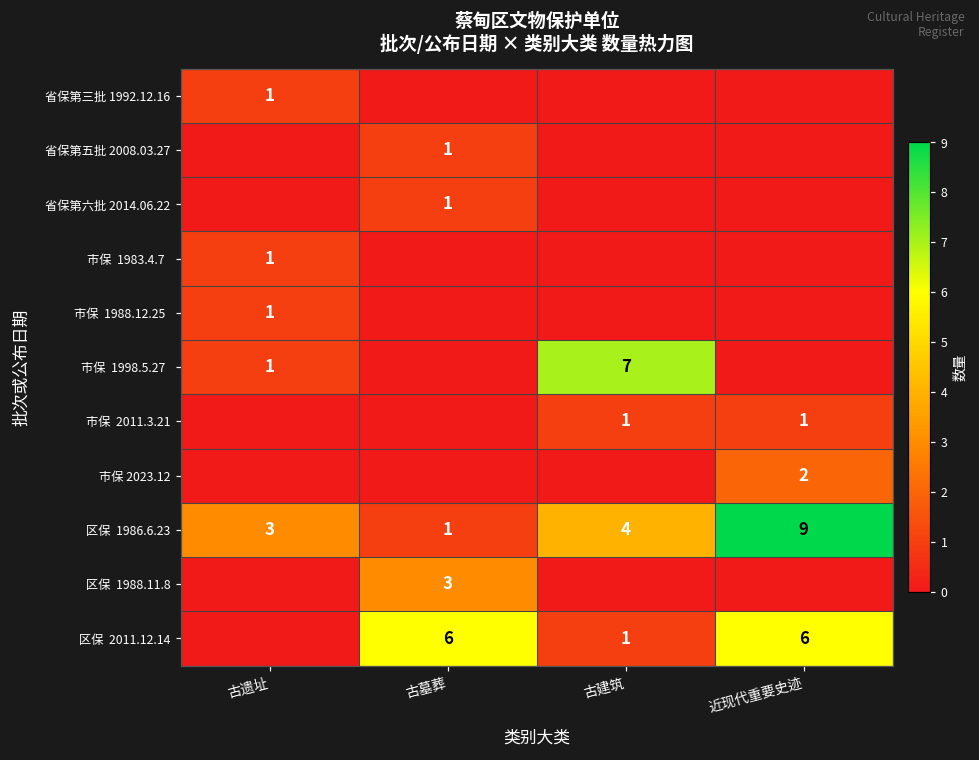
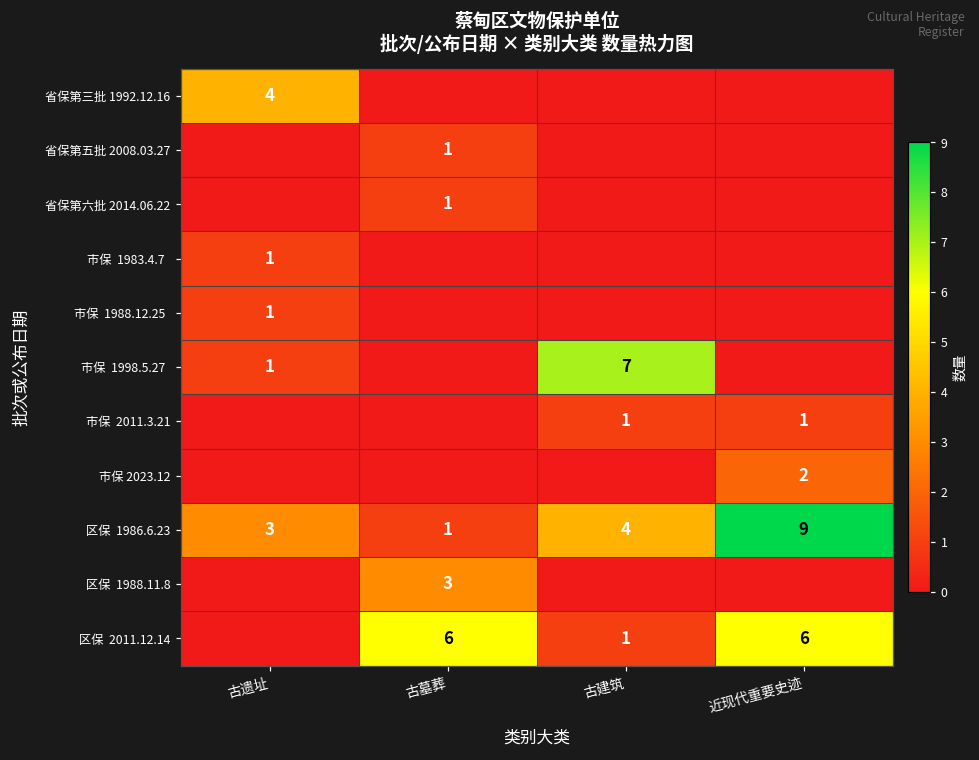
省保第三批 1992.12.16, 古遗址: 1 -> 4
